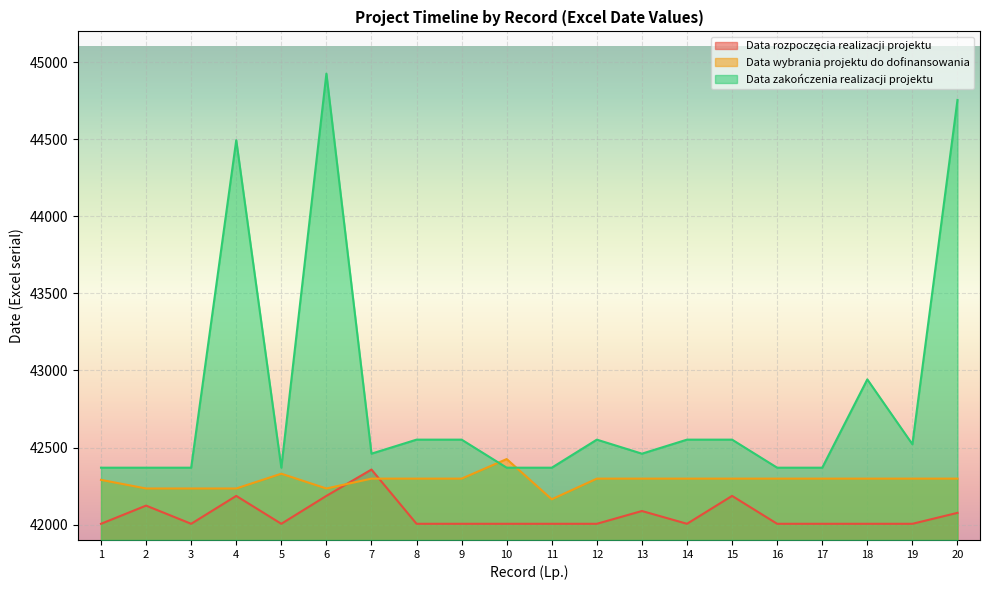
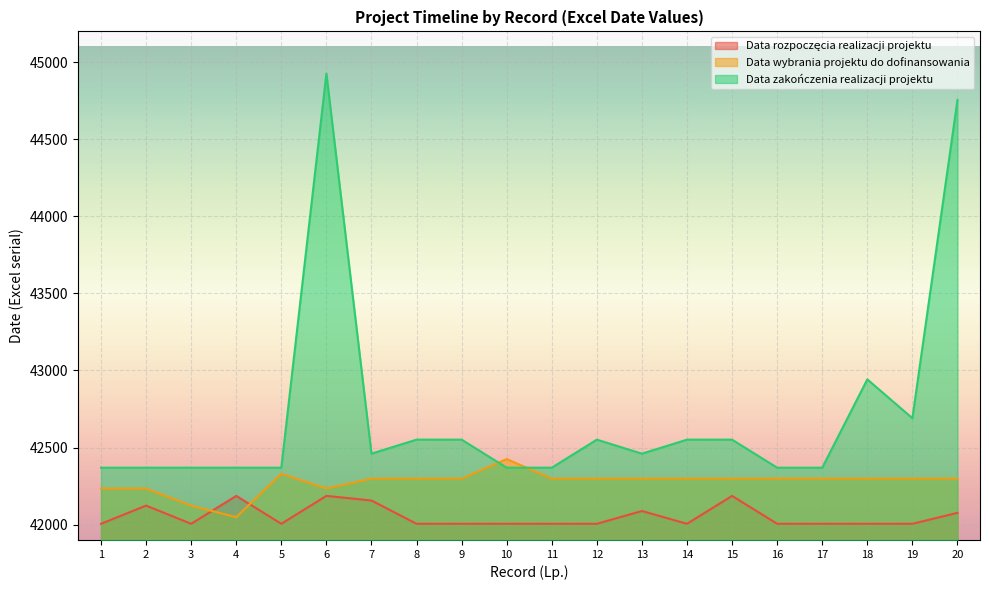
Data wybrania projektu do dofinansowania, 1: 42290 -> 42230
Data wybrania projektu do dofinansowania, 3: 42230 -> 42120
Data wybrania projektu do dofinansowania, 4: 42230 -> 42050
Data zakończenia realizacji projektu, 4: 44490 -> 42370
Data rozpoczęcia realizacji projektu, 7: 42360 -> 42160
Data wybrania projektu do dofinansowania, 11: 42160 -> 42300
Data zakończenia realizacji projektu, 19: 42520 -> 42690
